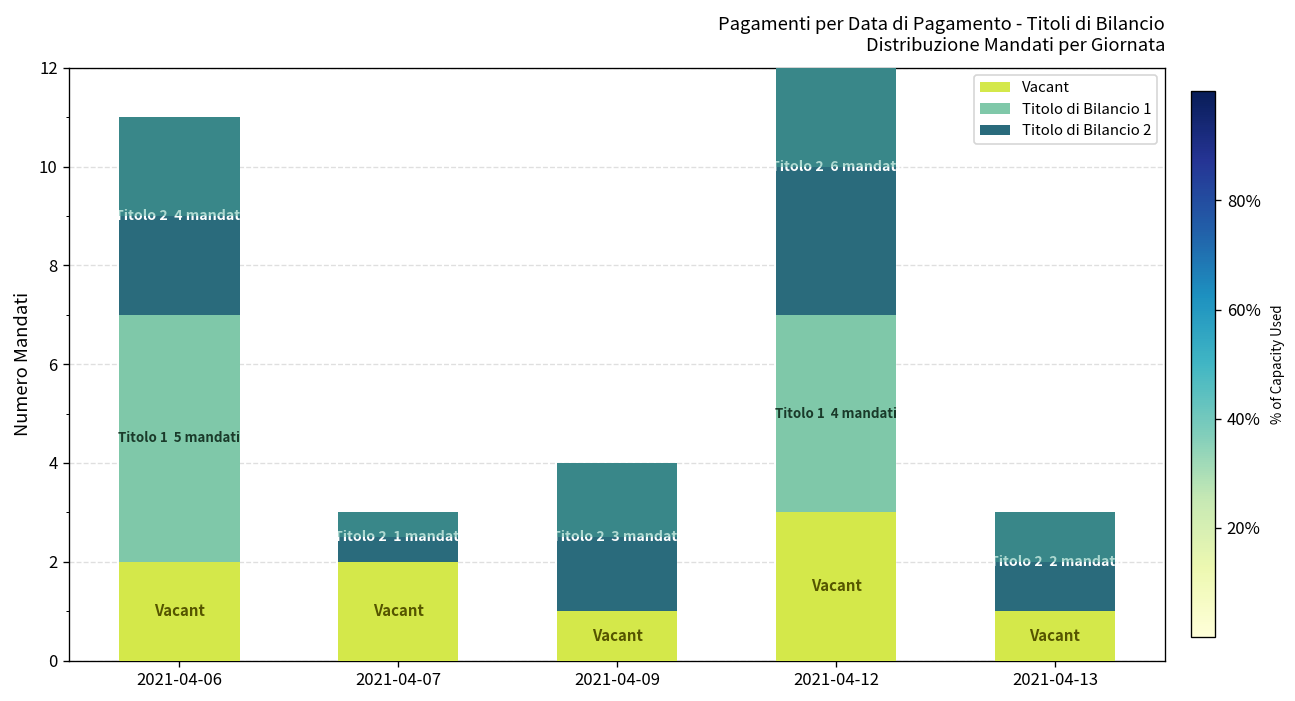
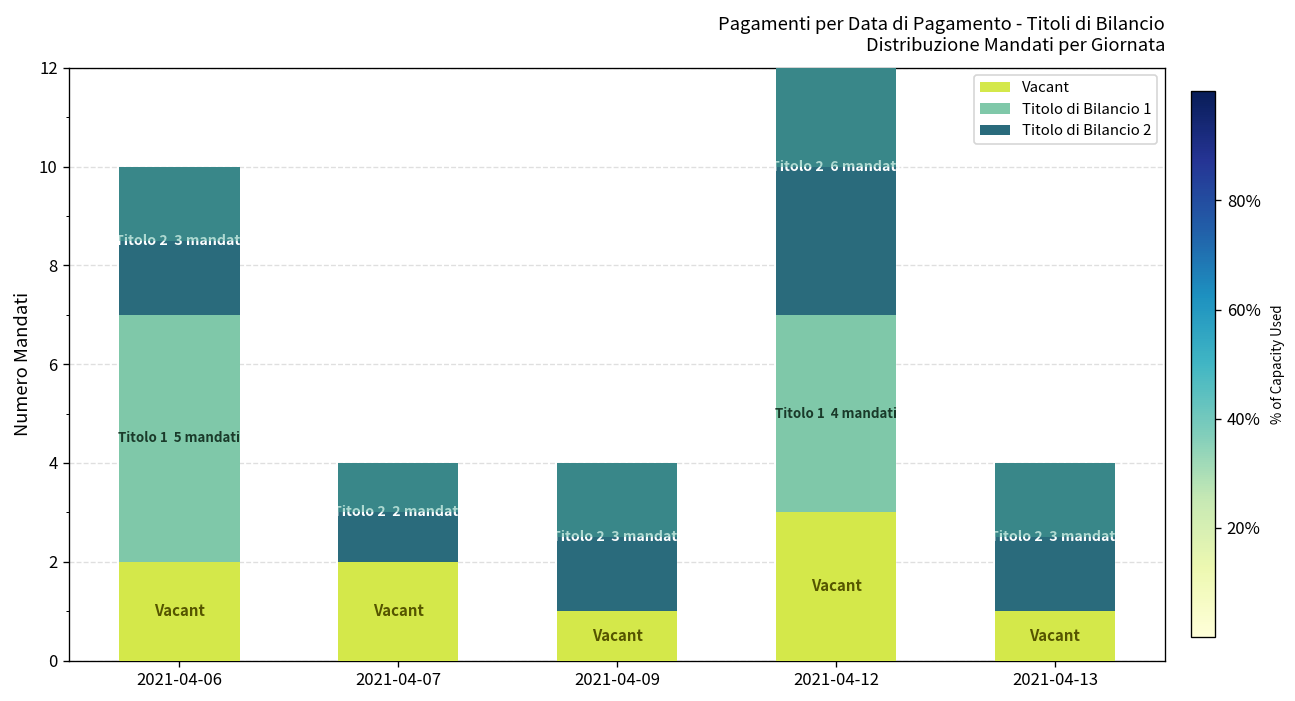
Titolo di Bilancio 2, 2021-04-06: 4 -> 3
Titolo di Bilancio 2, 2021-04-07: 1 -> 2
Titolo di Bilancio 2, 2021-04-13: 2 -> 3
